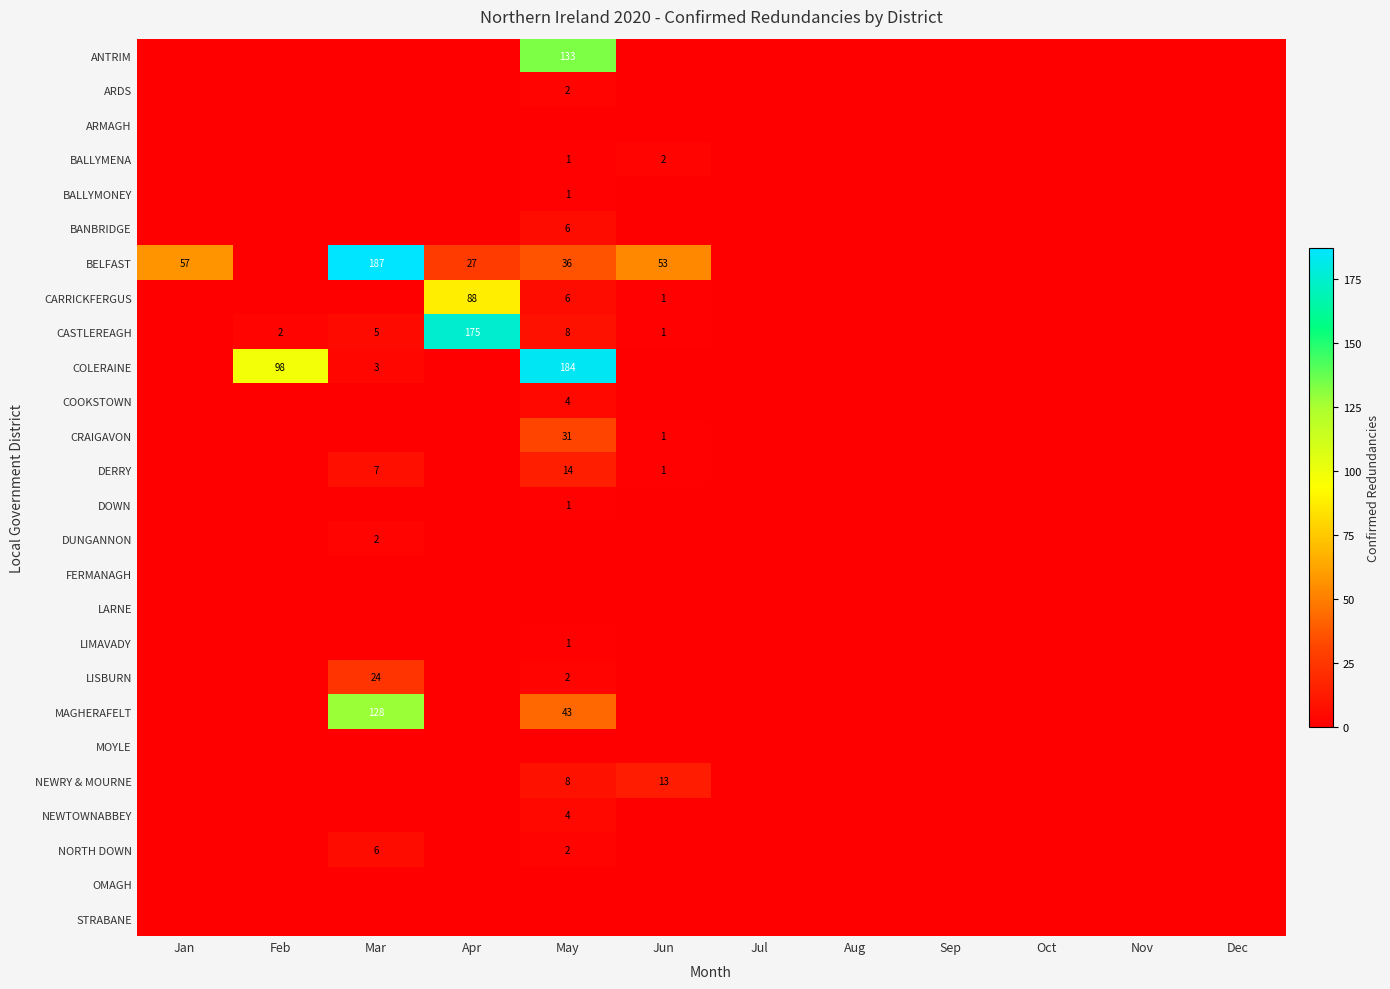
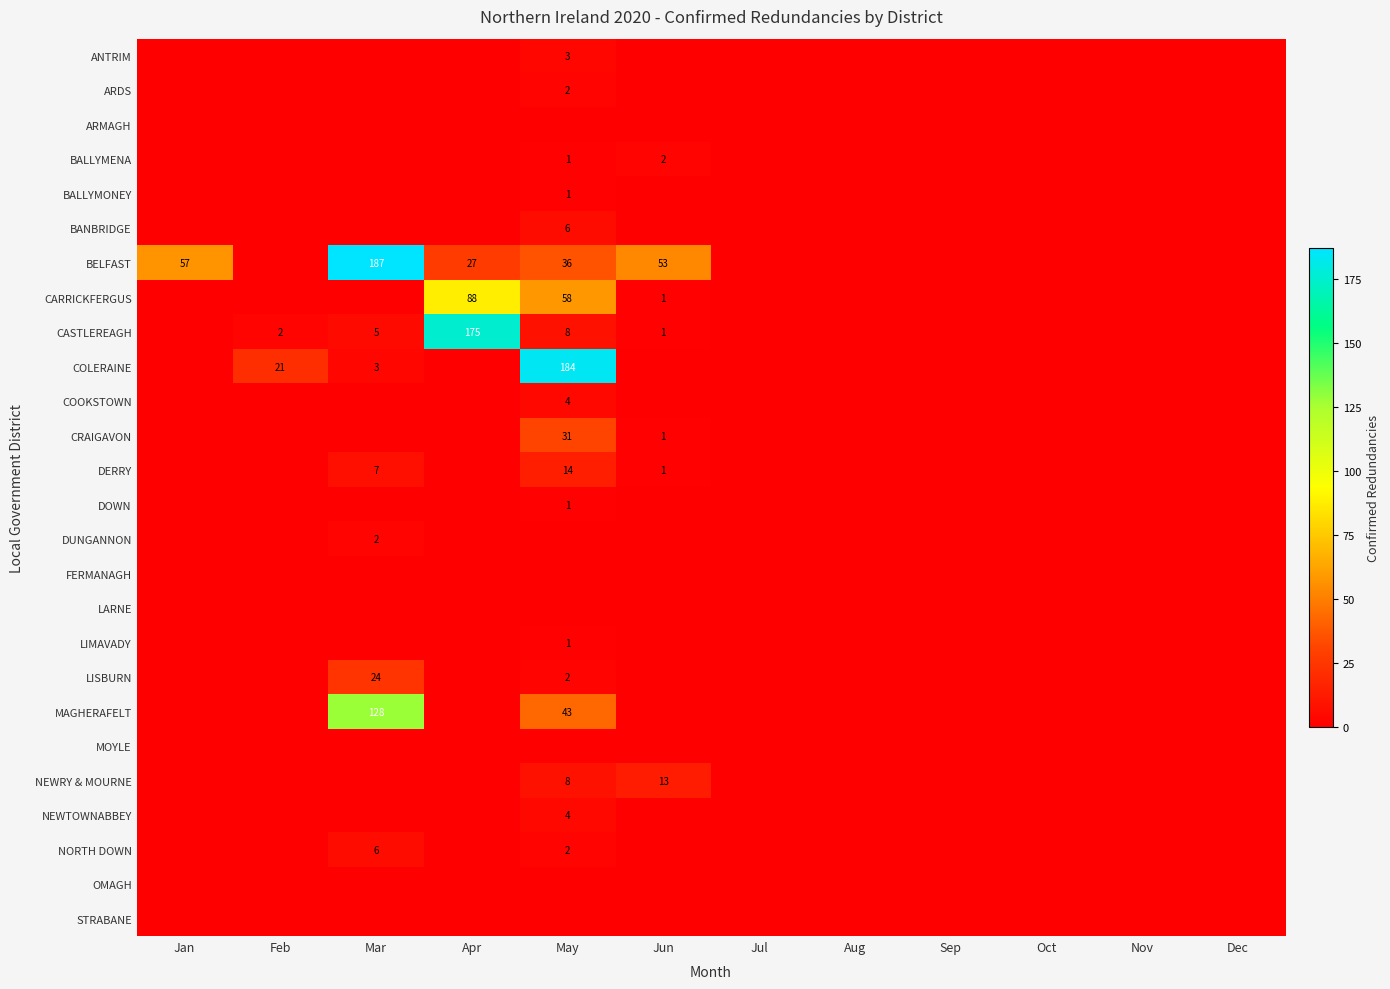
ANTRIM, May: 133 -> 3
CARRICKFERGUS, May: 6 -> 58
COLERAINE, Feb: 98 -> 21
